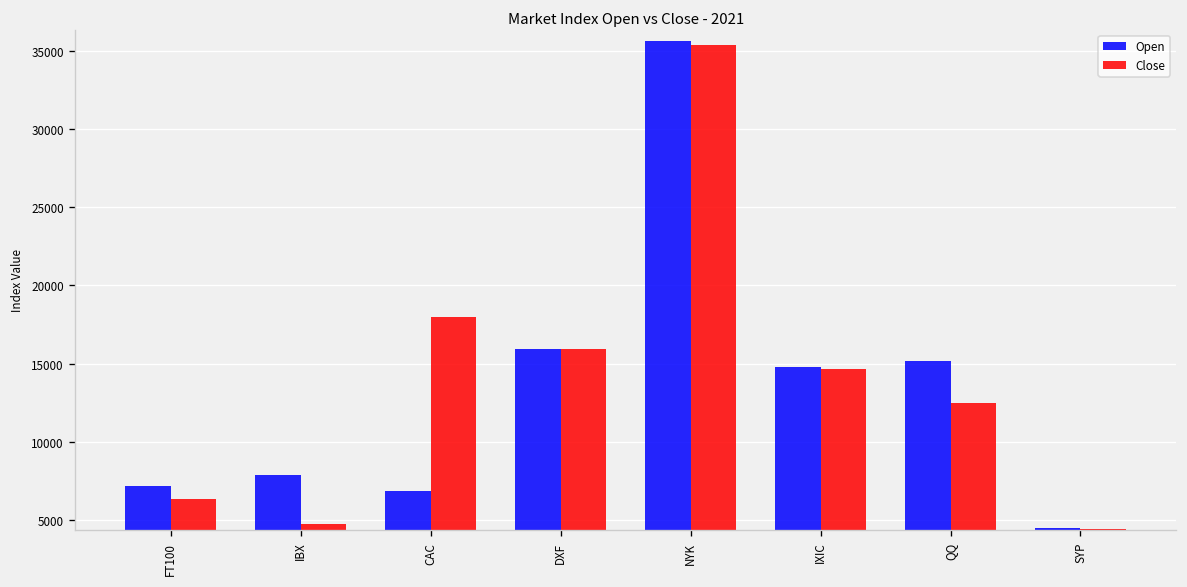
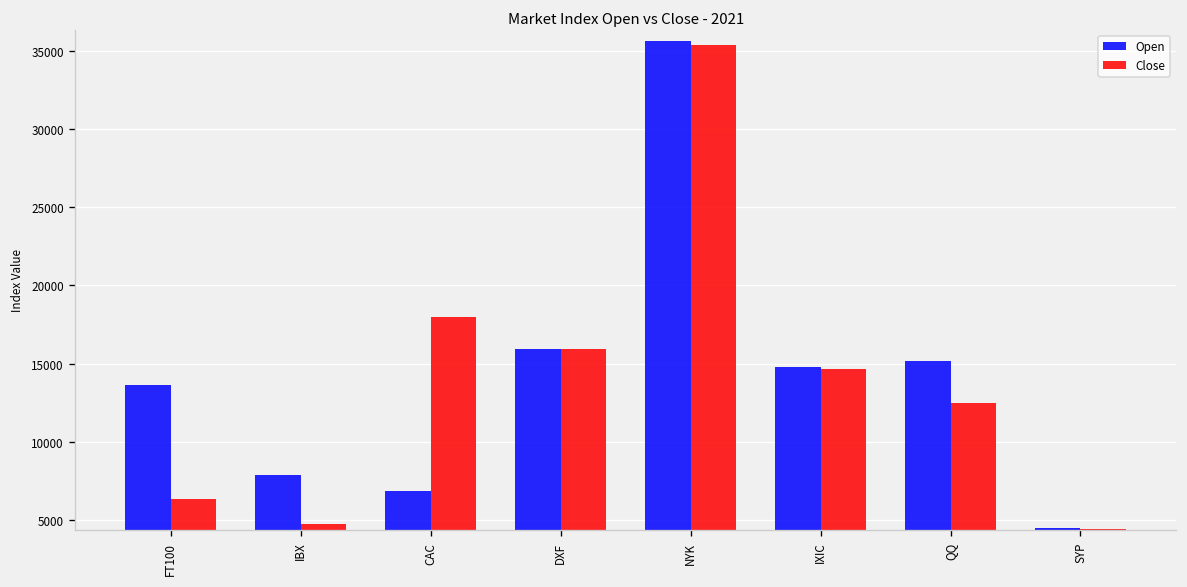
Open, FT100: 7200 -> 13600
